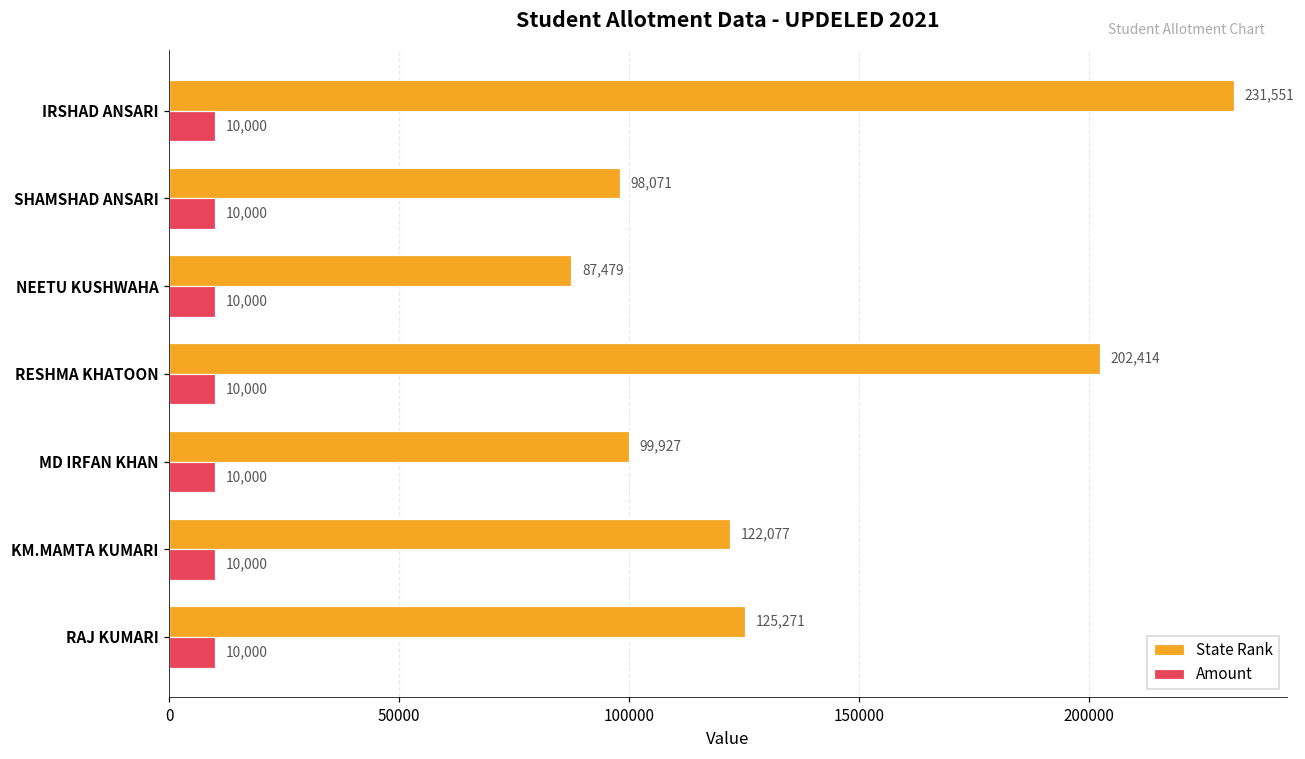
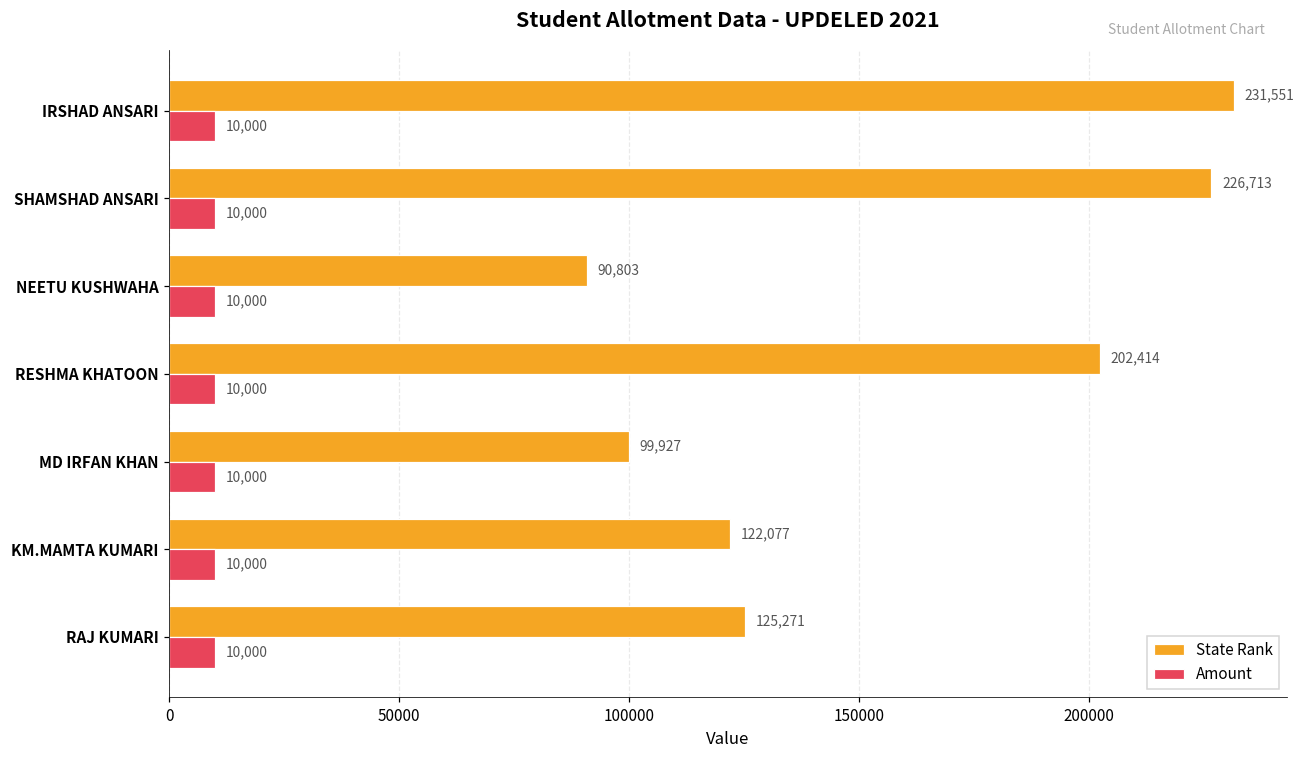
State Rank, SHAMSHAD ANSARI: 98,071 -> 226,713
State Rank, NEETU KUSHWAHA: 87,479 -> 90,803
